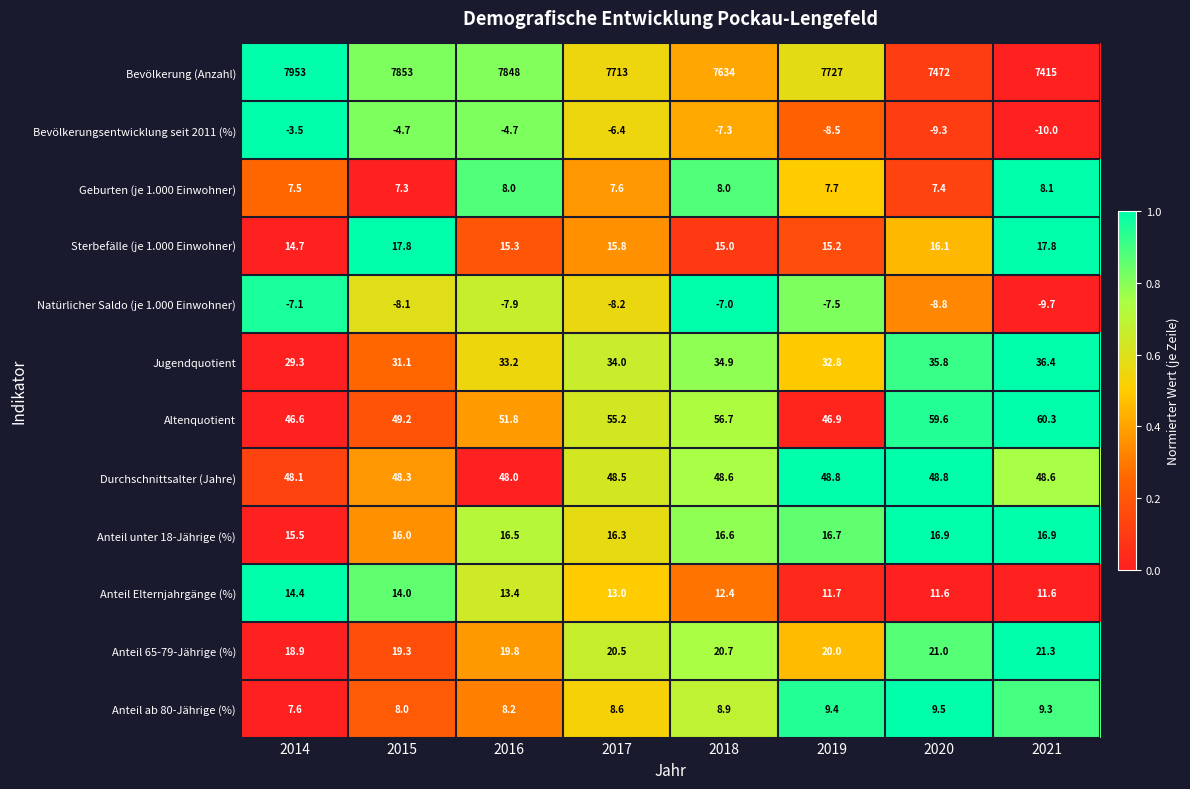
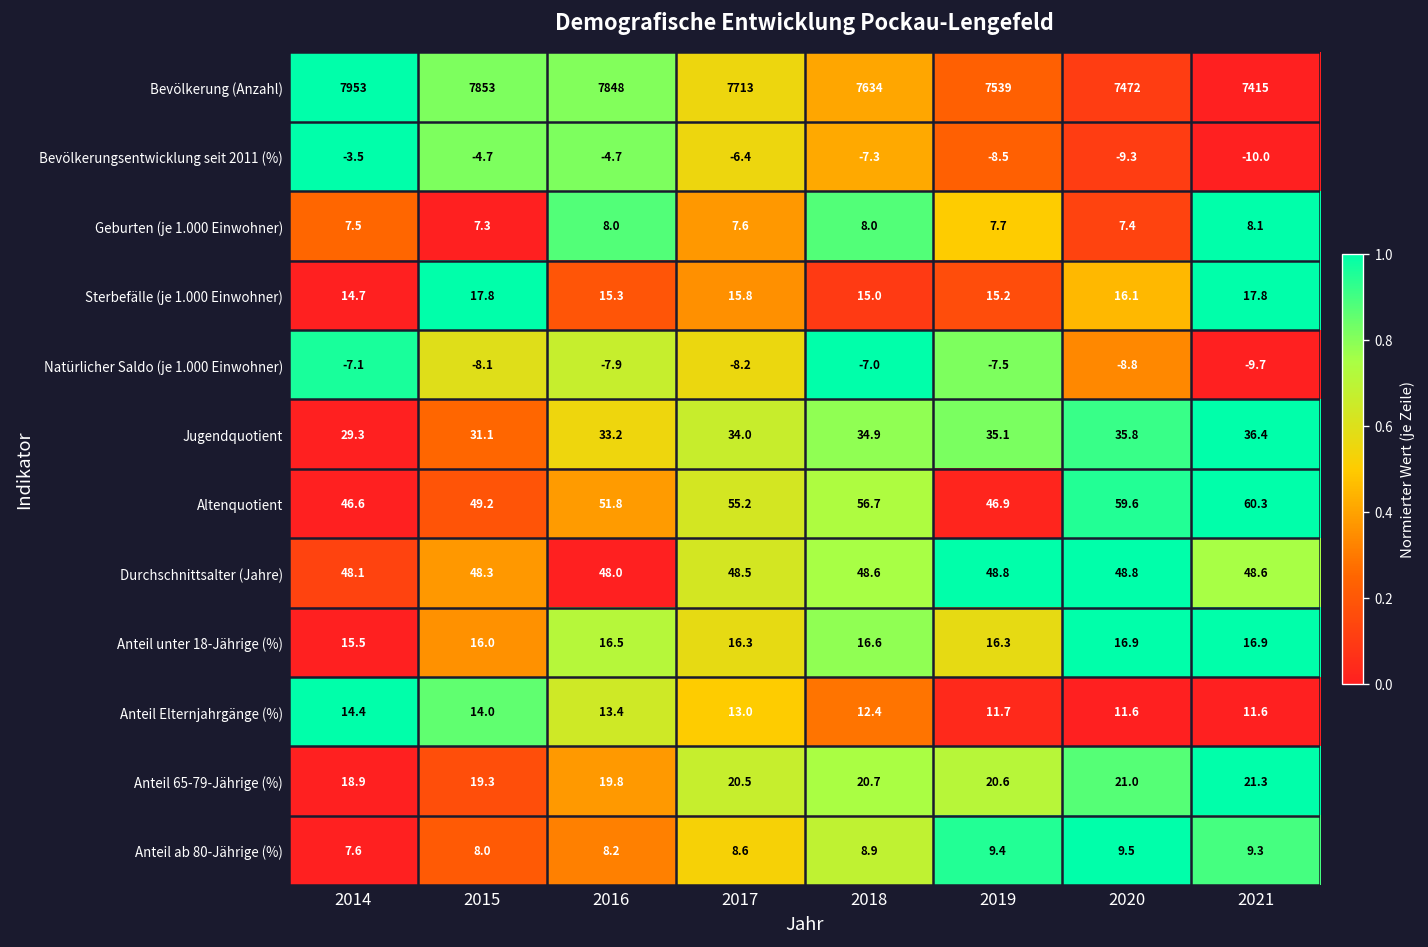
Bevölkerung (Anzahl), 2019: 7727 -> 7539
Jugendquotient, 2019: 32.8 -> 35.1
Anteil unter 18-Jährige (%), 2019: 16.7 -> 16.3
Anteil 65-79-Jährige (%), 2019: 20.0 -> 20.6
